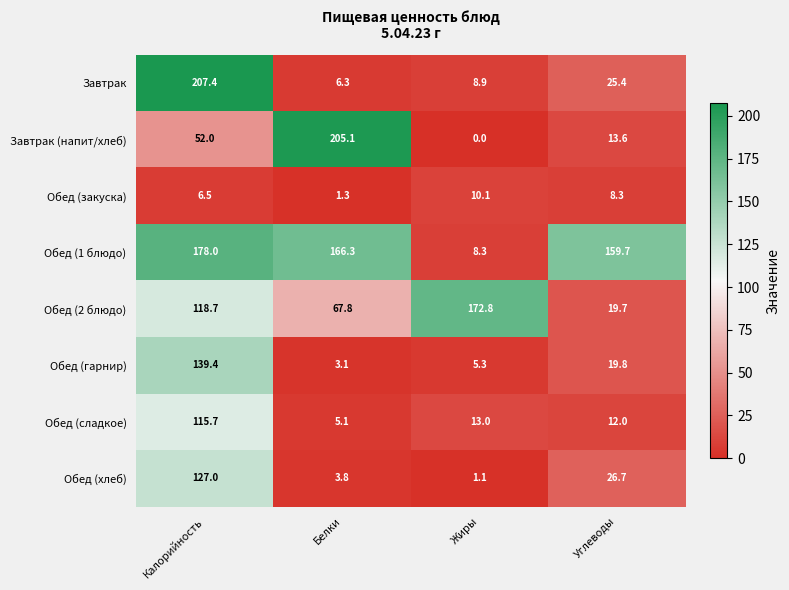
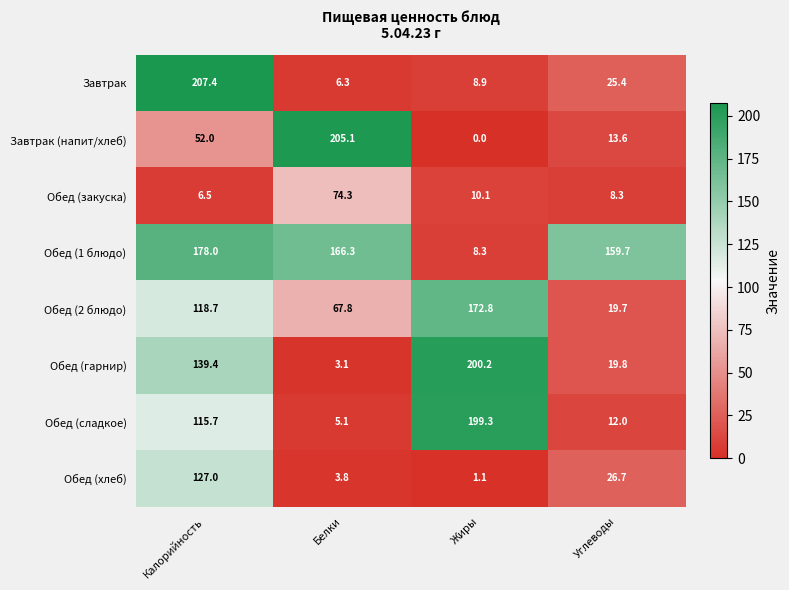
Обед (закуска), Белки: 1.3 -> 74.3
Обед (гарнир), Жиры: 5.3 -> 200.2
Обед (сладкое), Жиры: 13.0 -> 199.3
